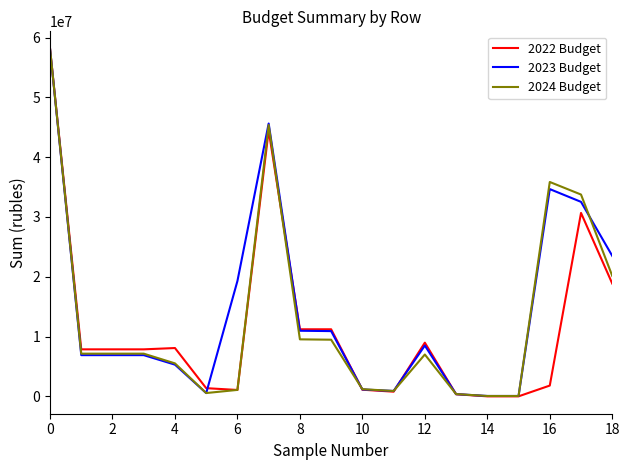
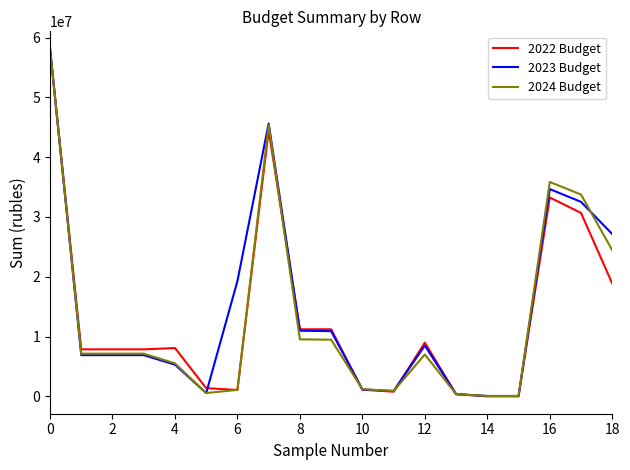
2022 Budget, 16: 2000000 -> 33000000
2023 Budget, 18: 23000000 -> 27000000
2024 Budget, 18: 20000000 -> 24000000
